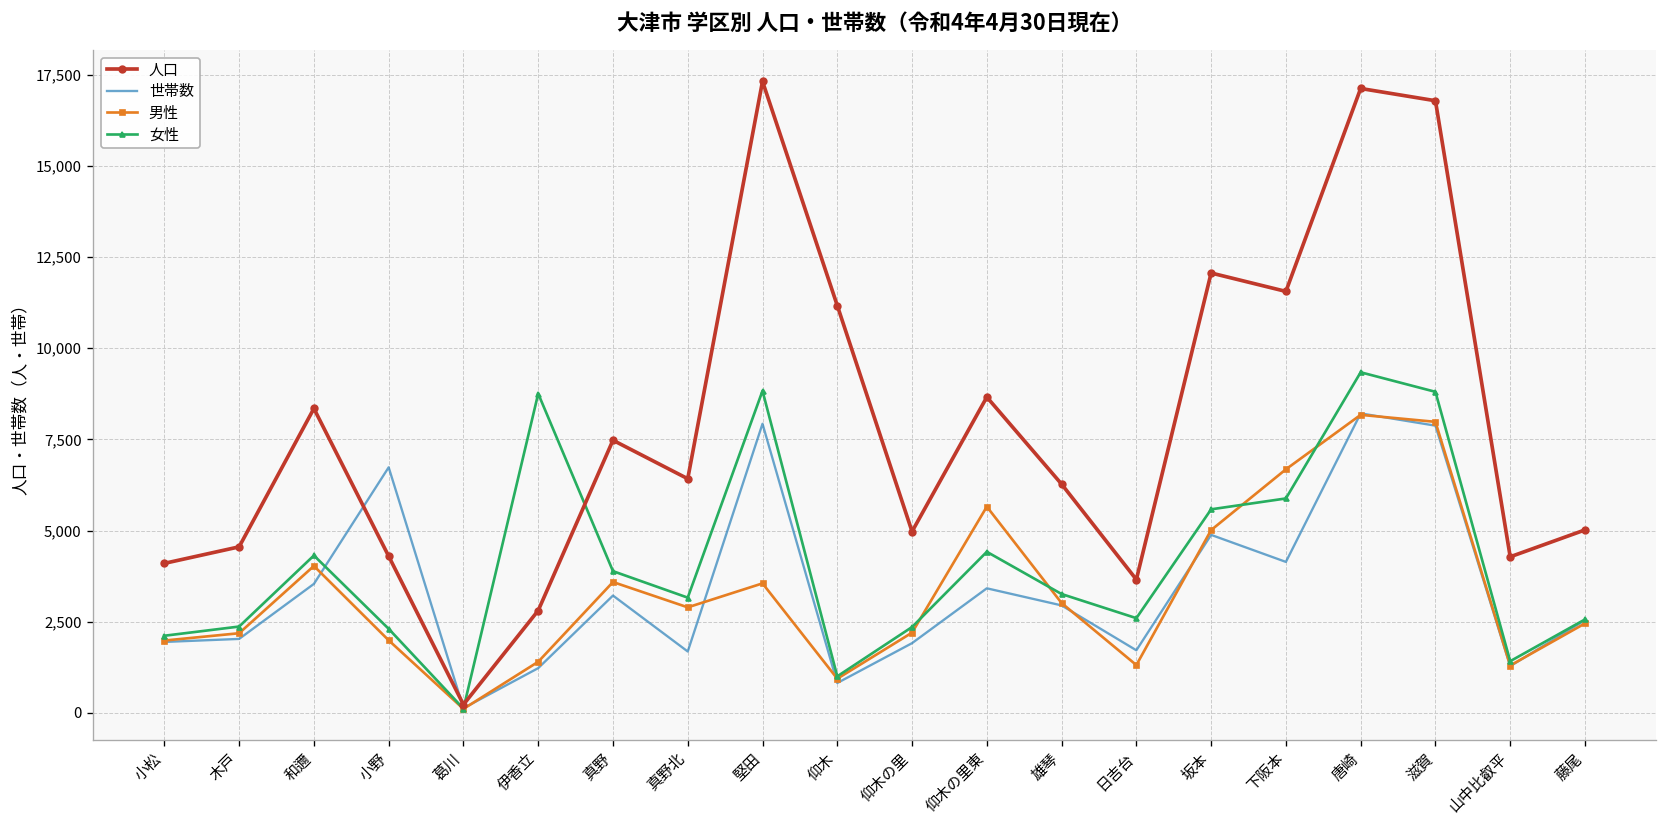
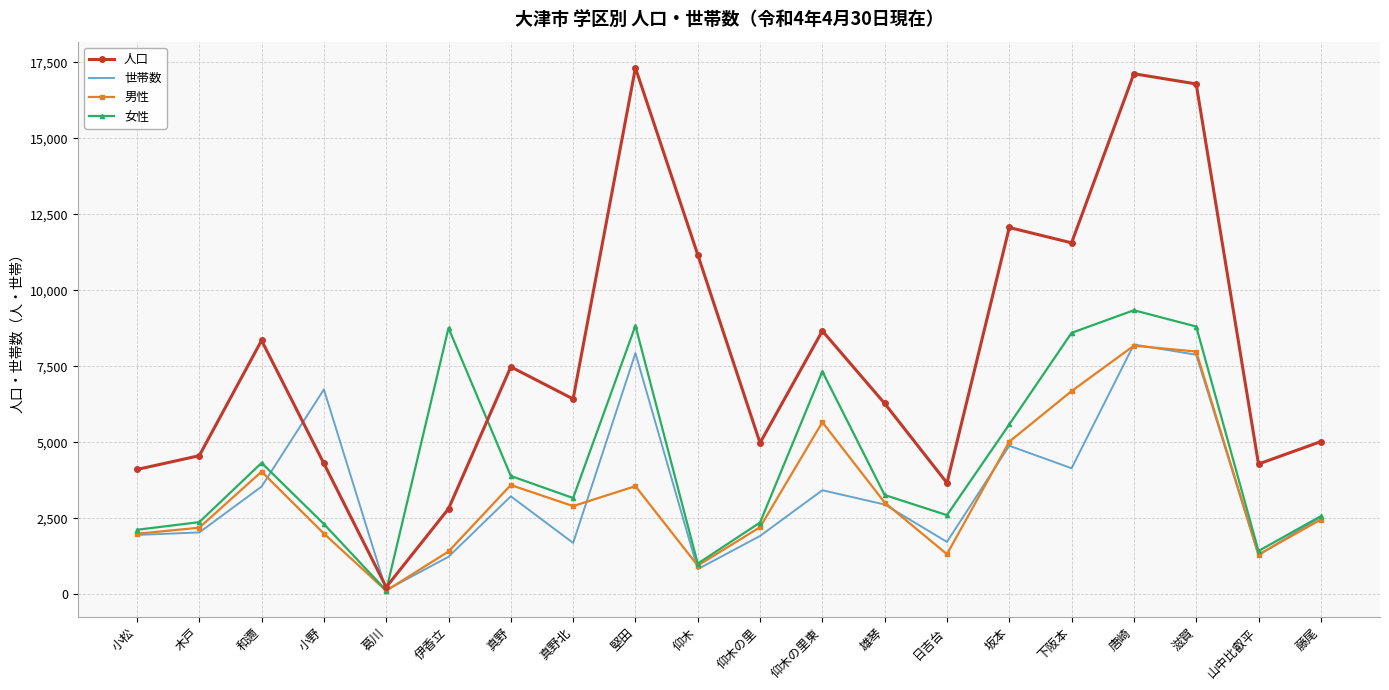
女性, 仰木の里東: 4,400 -> 7,300
女性, 下阪本: 5,900 -> 8,600
